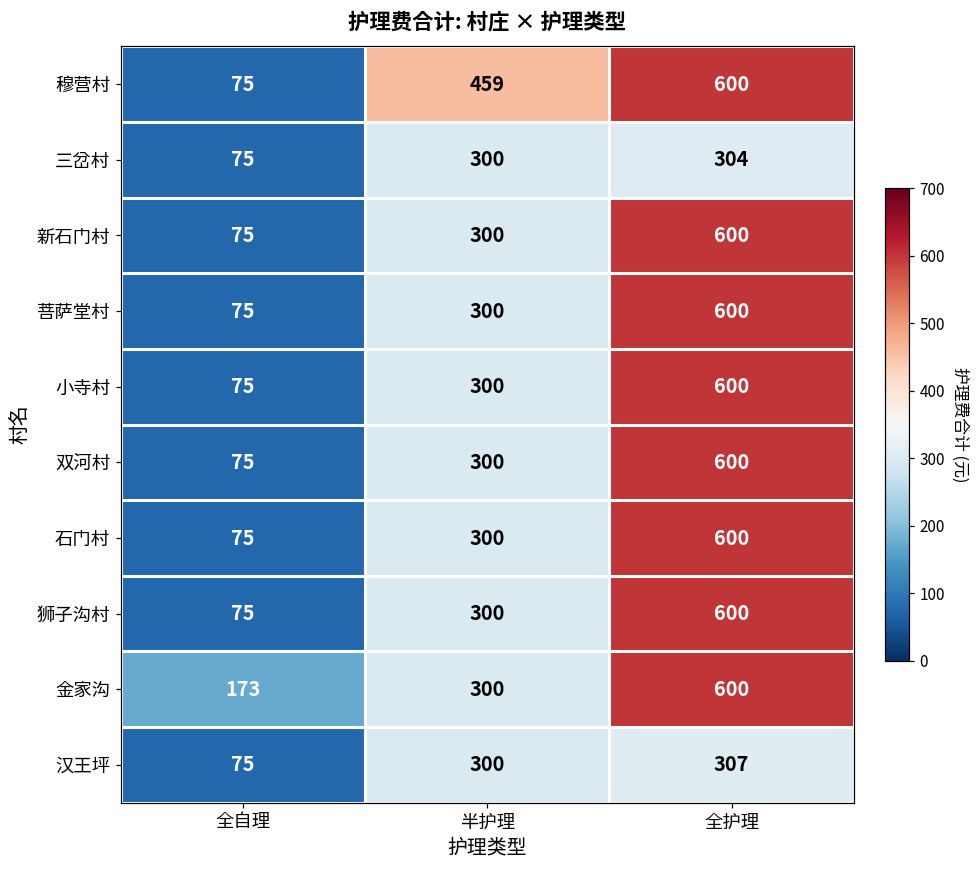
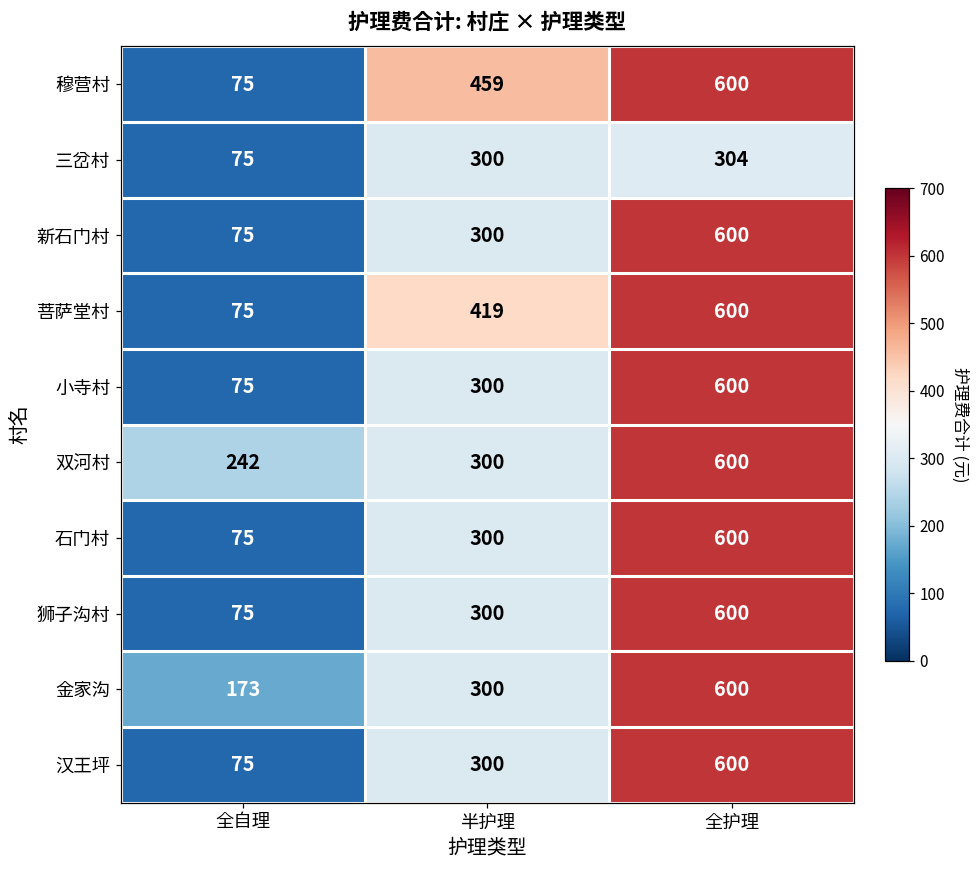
菩萨堂村, 半护理: 300 -> 419
双河村, 全自理: 75 -> 242
汉王坪, 全护理: 307 -> 600
